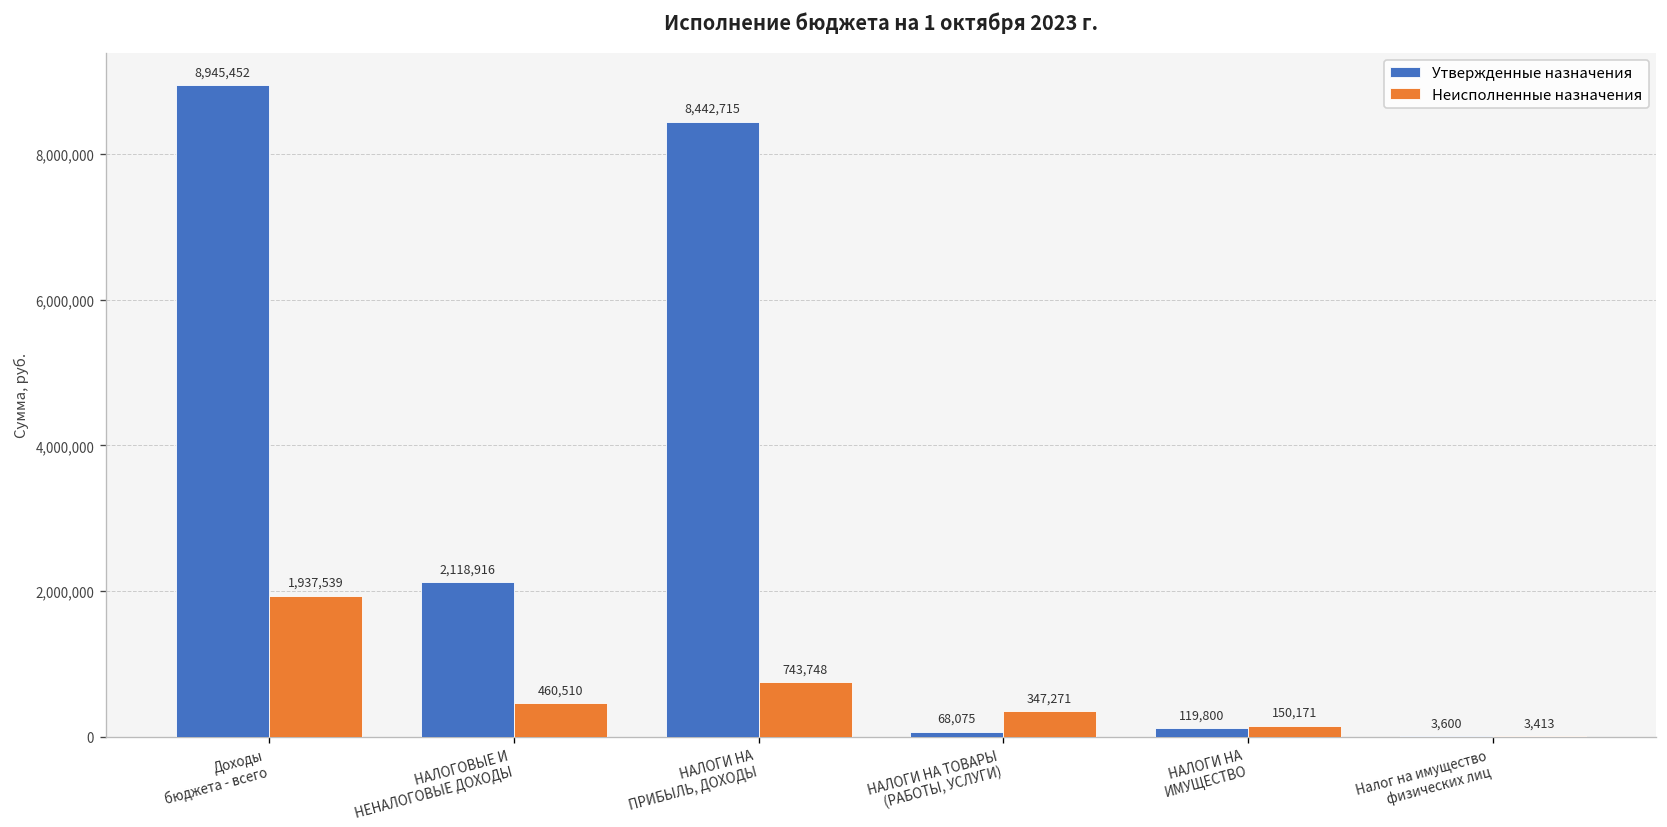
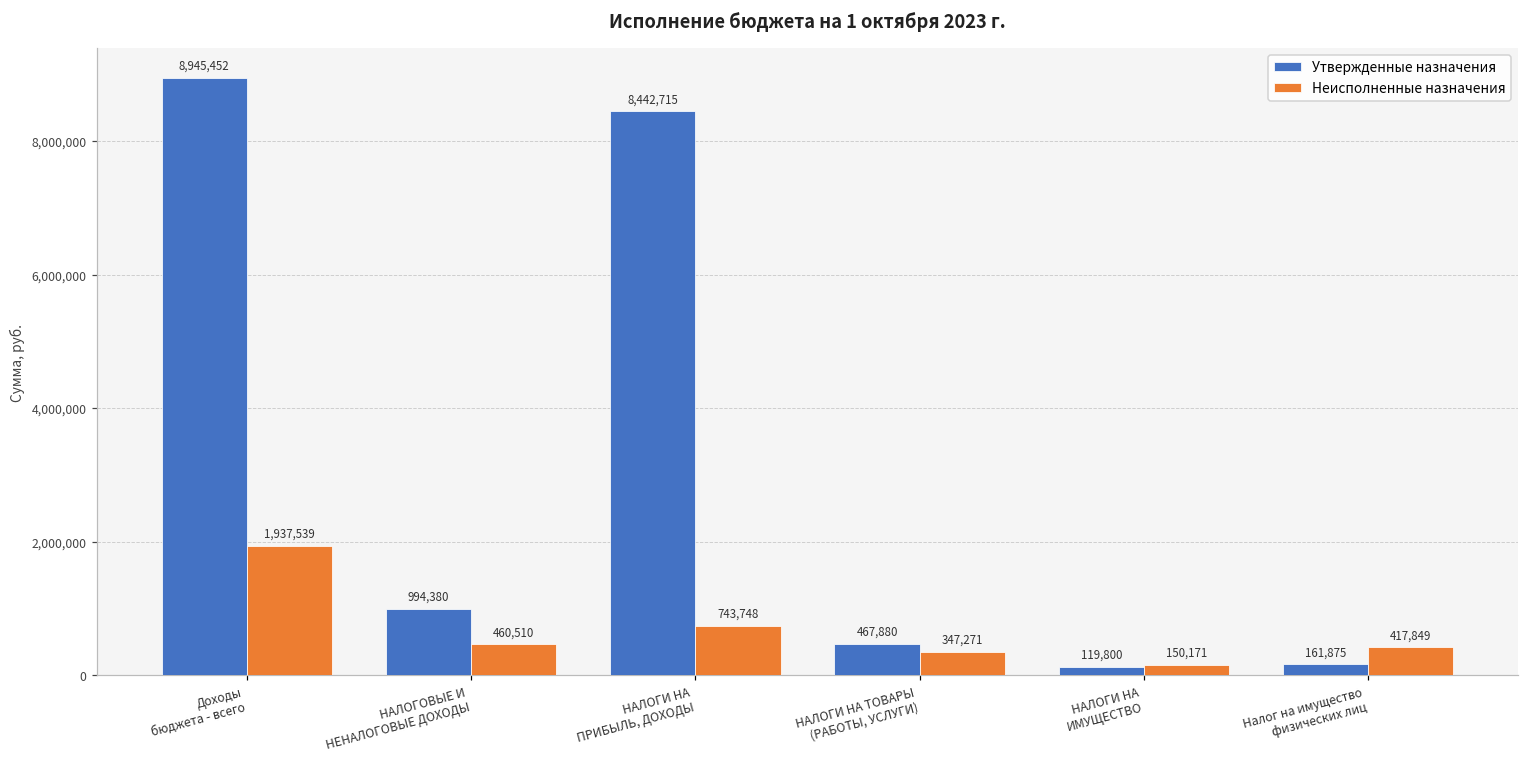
Утвержденные назначения, НАЛОГОВЫЕ И НЕНАЛОГОВЫЕ ДОХОДЫ: 2,118,916 -> 994,380
Утвержденные назначения, НАЛОГИ НА ТОВАРЫ (РАБОТЫ, УСЛУГИ): 68,075 -> 467,880
Утвержденные назначения, Налог на имущество физических лиц: 3,600 -> 161,875
Неисполненные назначения, Налог на имущество физических лиц: 3,413 -> 417,849
